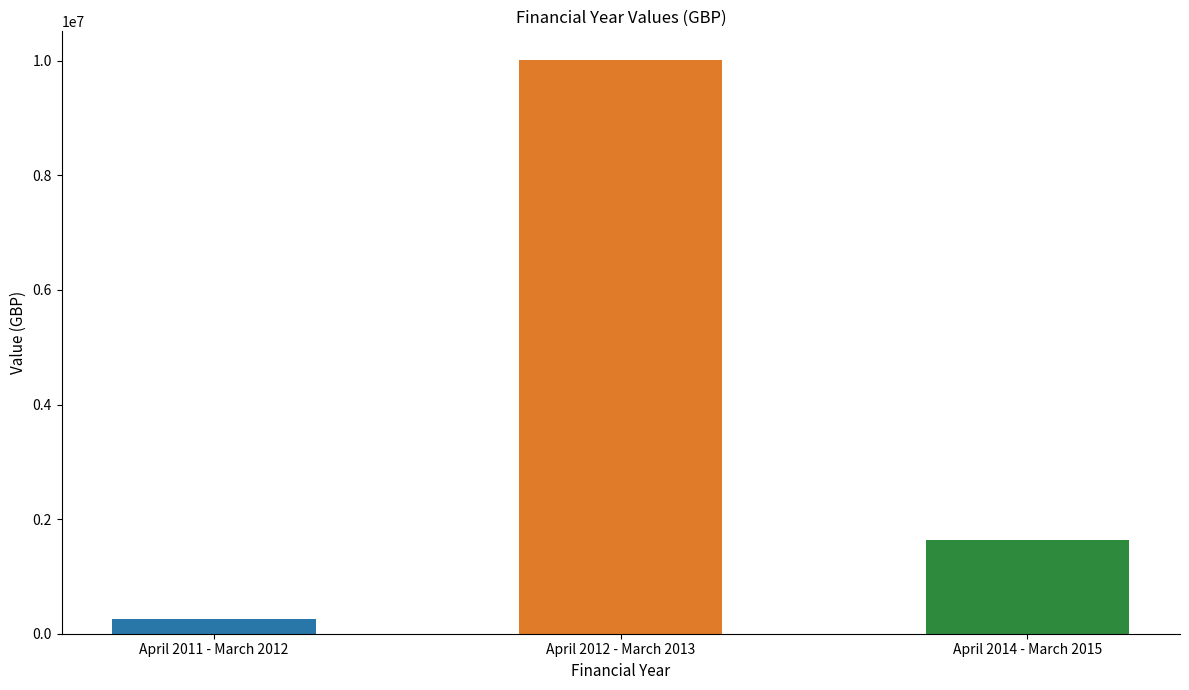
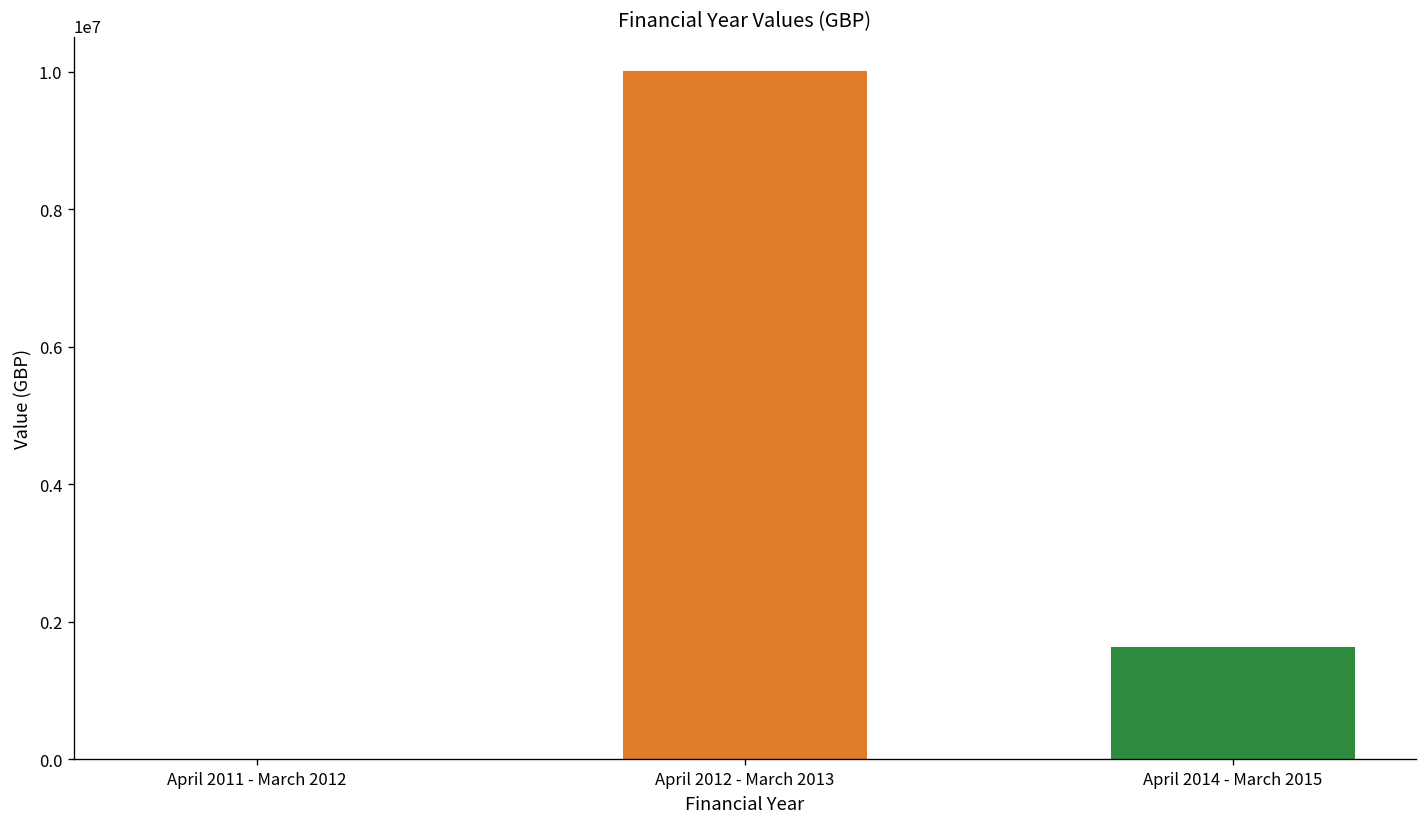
April 2011 - March 2012: 200000 -> 0
